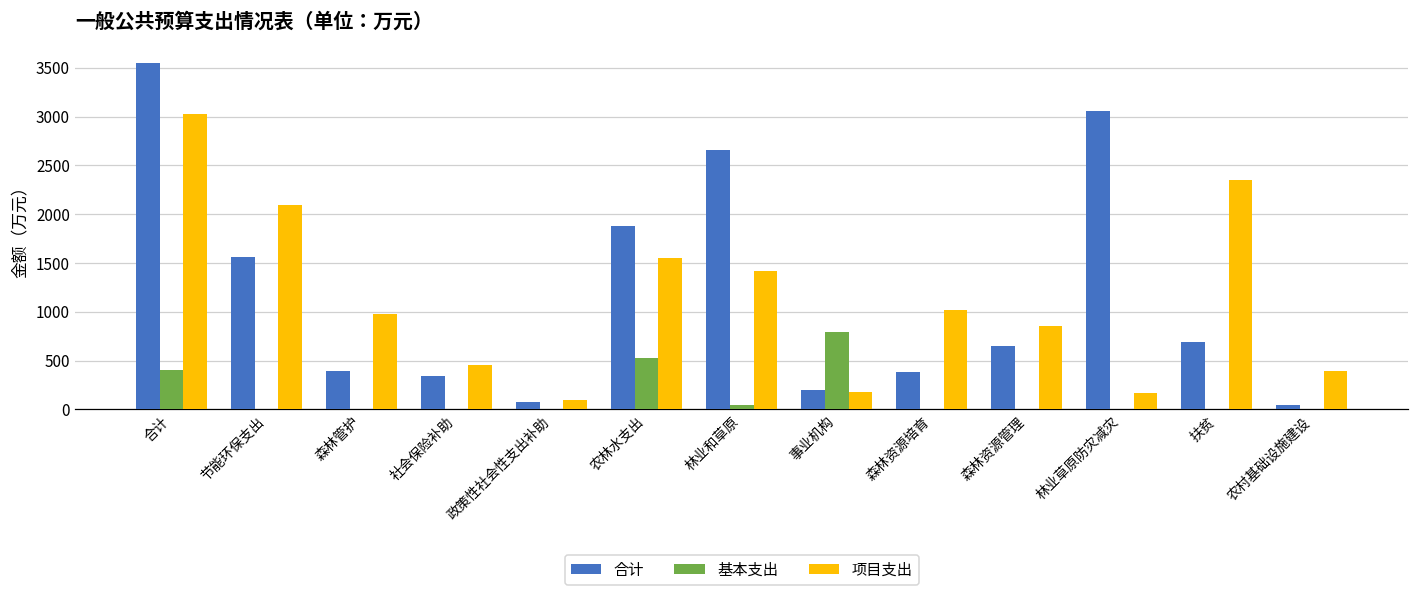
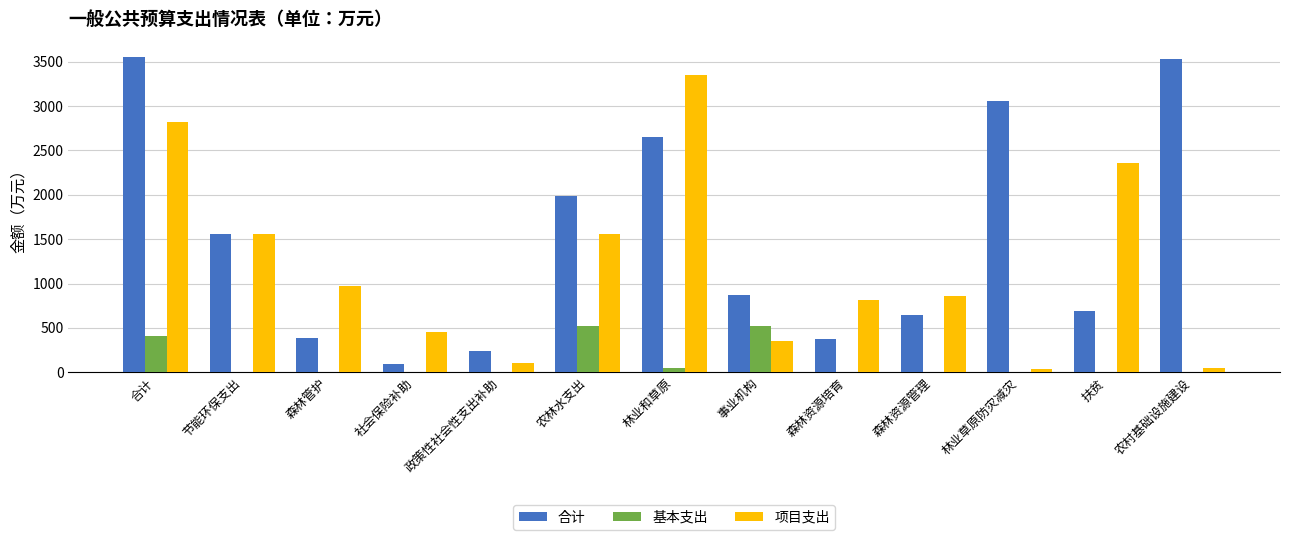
项目支出, 合计: 3000 -> 2800
项目支出, 节能环保支出: 2100 -> 1600
合计, 社会保险补助: 300 -> 100
合计, 政策性社会性支出补助: 100 -> 200
合计, 农林水支出: 1900 -> 2000
项目支出, 林业和草原: 1400 -> 3400
合计, 事业机构: 200 -> 900
基本支出, 事业机构: 800 -> 500
项目支出, 事业机构: 200 -> 300
项目支出, 森林资源培育: 1000 -> 800
项目支出, 林业草原防灾减灾: 200 -> 0
合计, 农村基础设施建设: 0 -> 3500
项目支出, 农村基础设施建设: 400 -> 0
